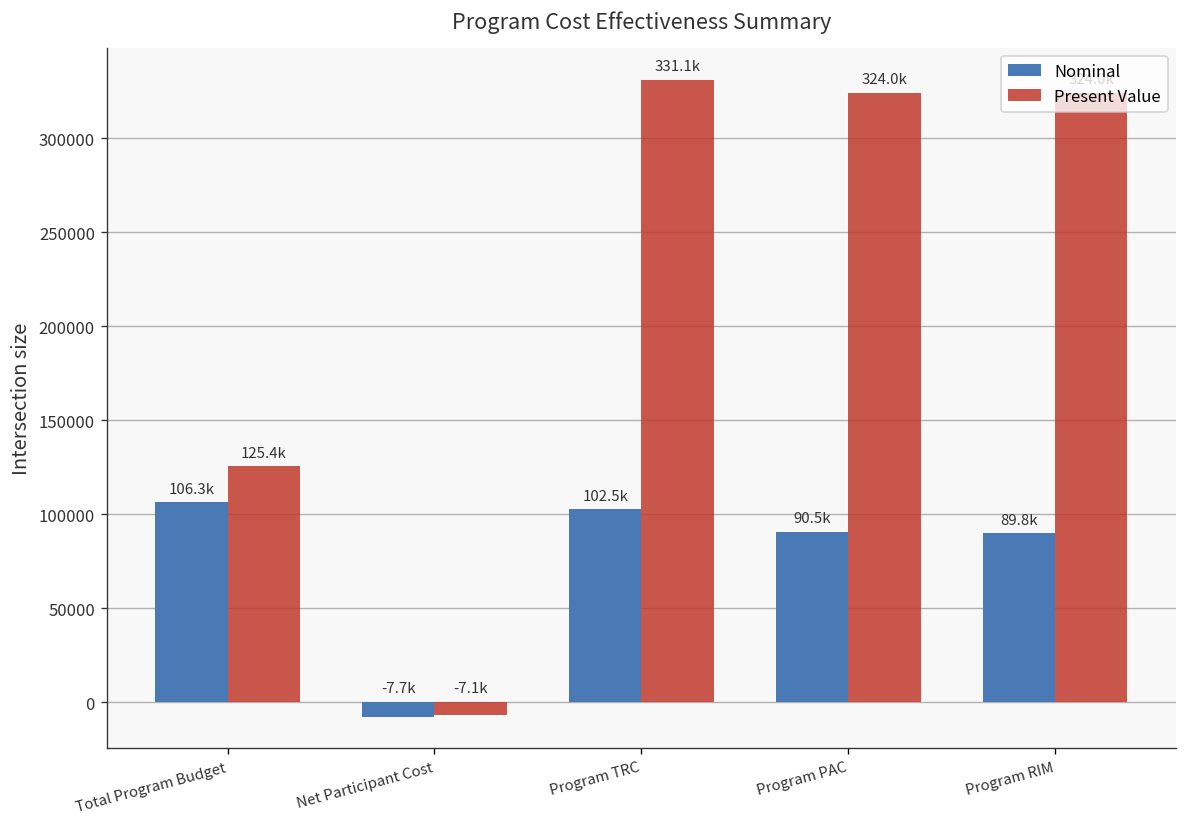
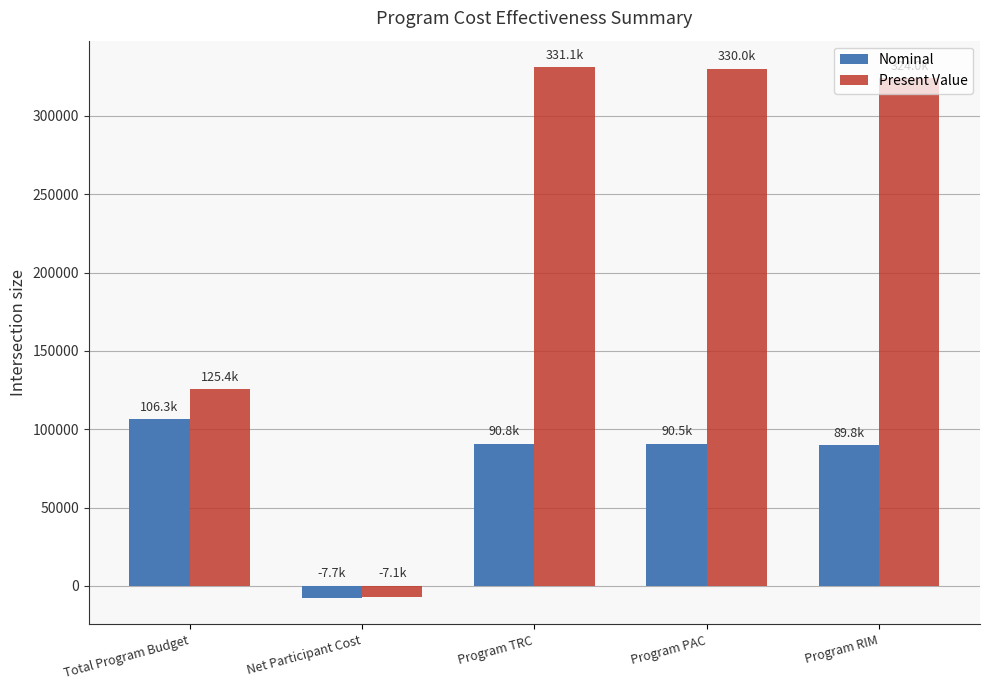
Nominal, Program TRC: 102.5k -> 90.8k
Present Value, Program PAC: 324.0k -> 330.0k
